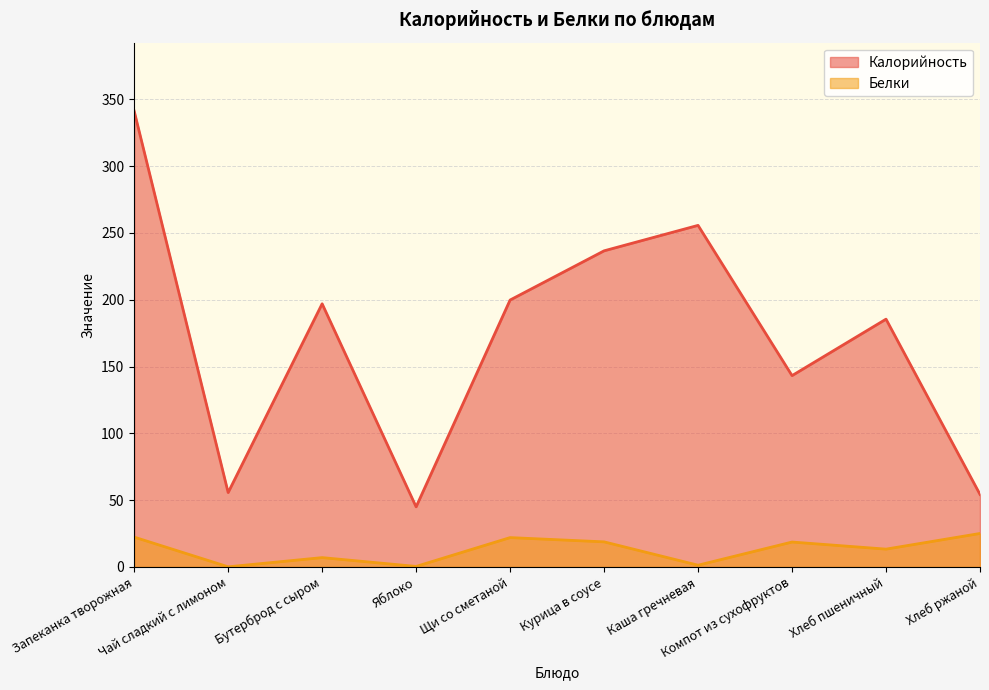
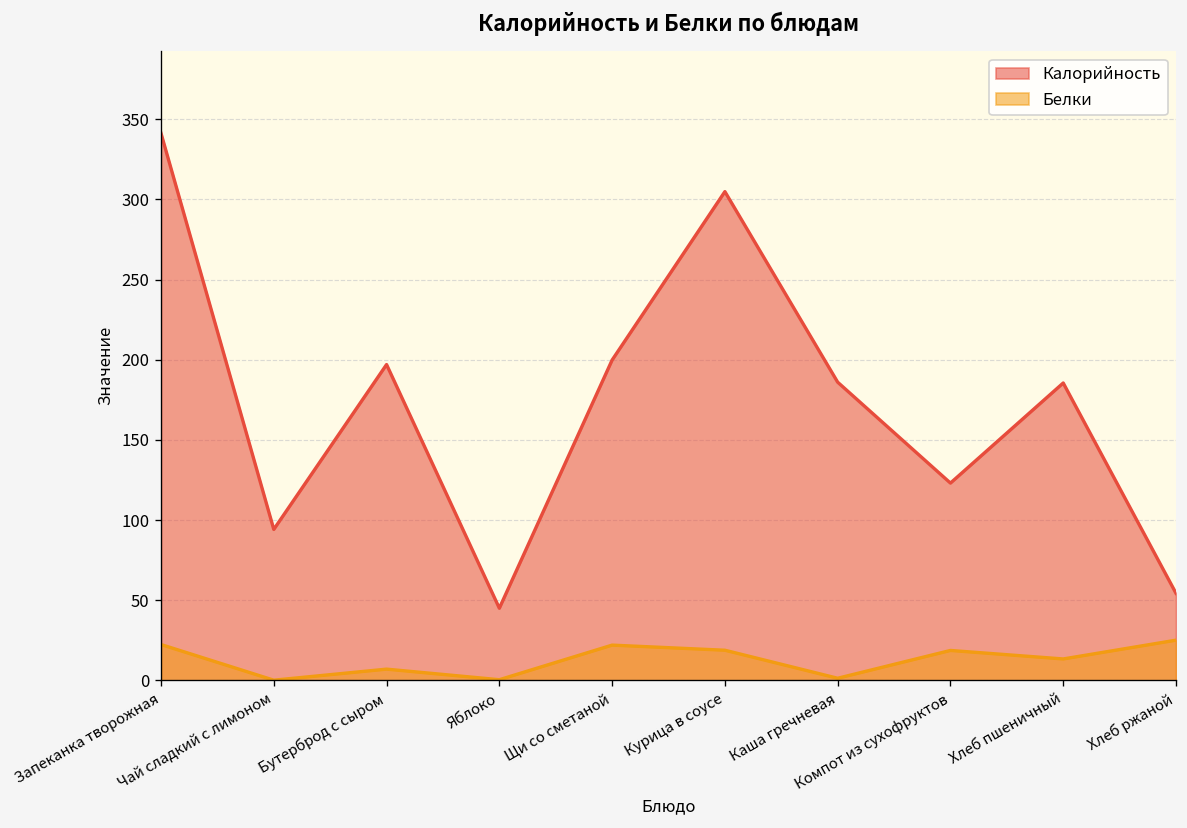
Калорийность, Чай сладкий с лимоном: 56 -> 94
Калорийность, Курица в соусе: 237 -> 305
Калорийность, Каша гречневая: 256 -> 186
Калорийность, Компот из сухофруктов: 143 -> 123
